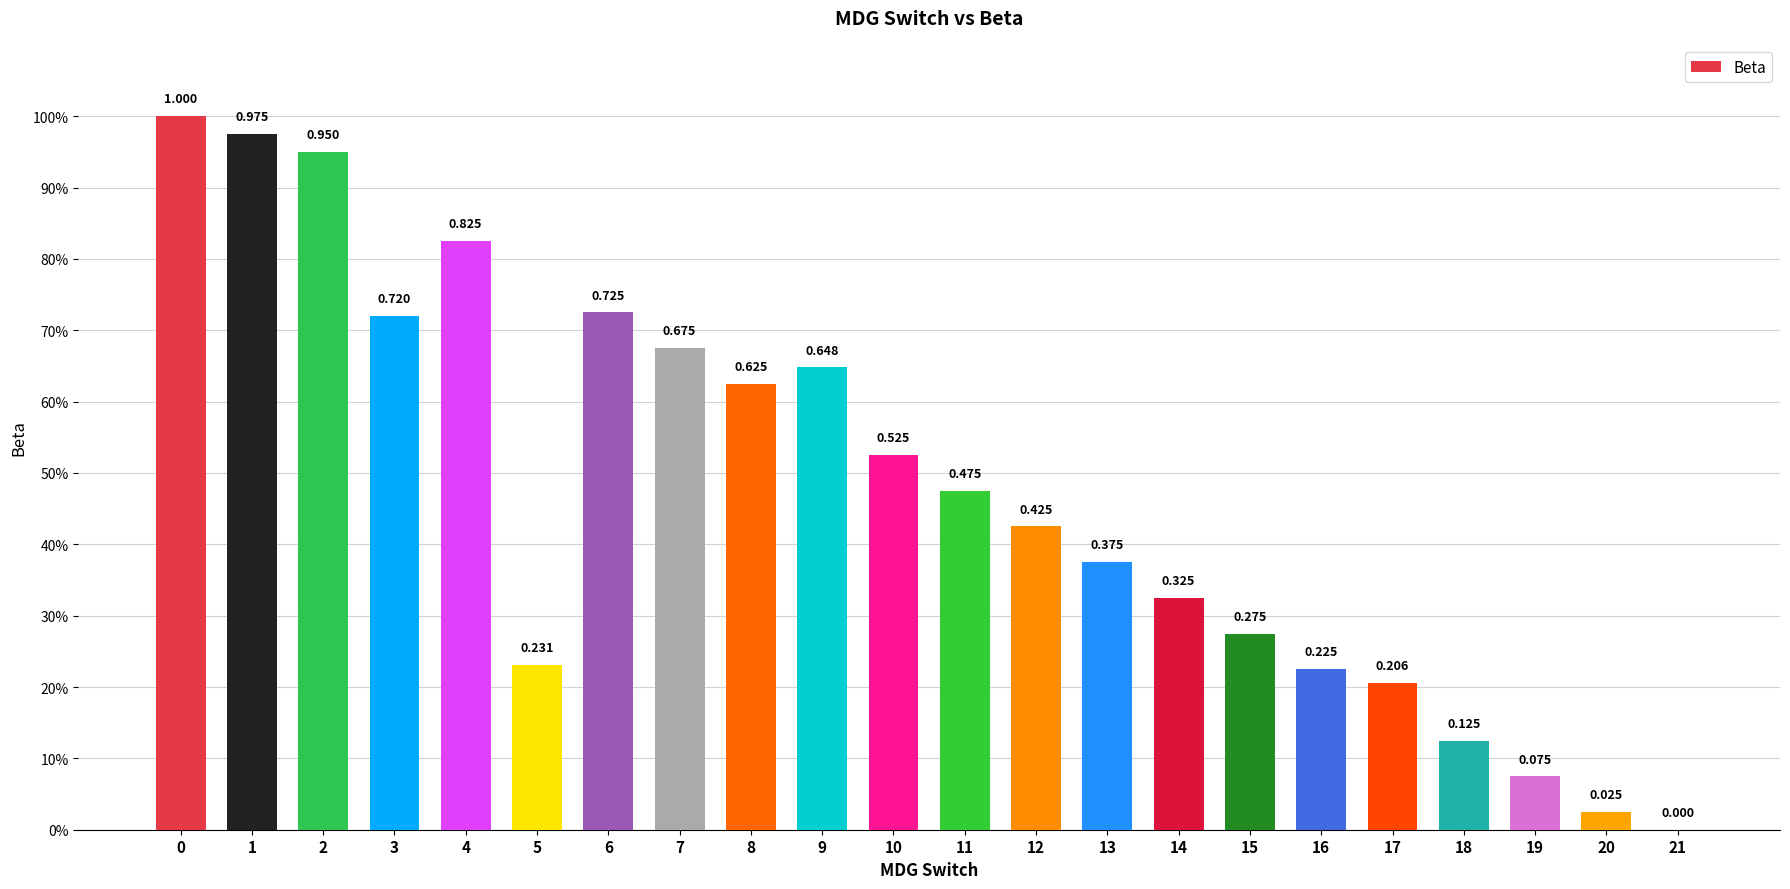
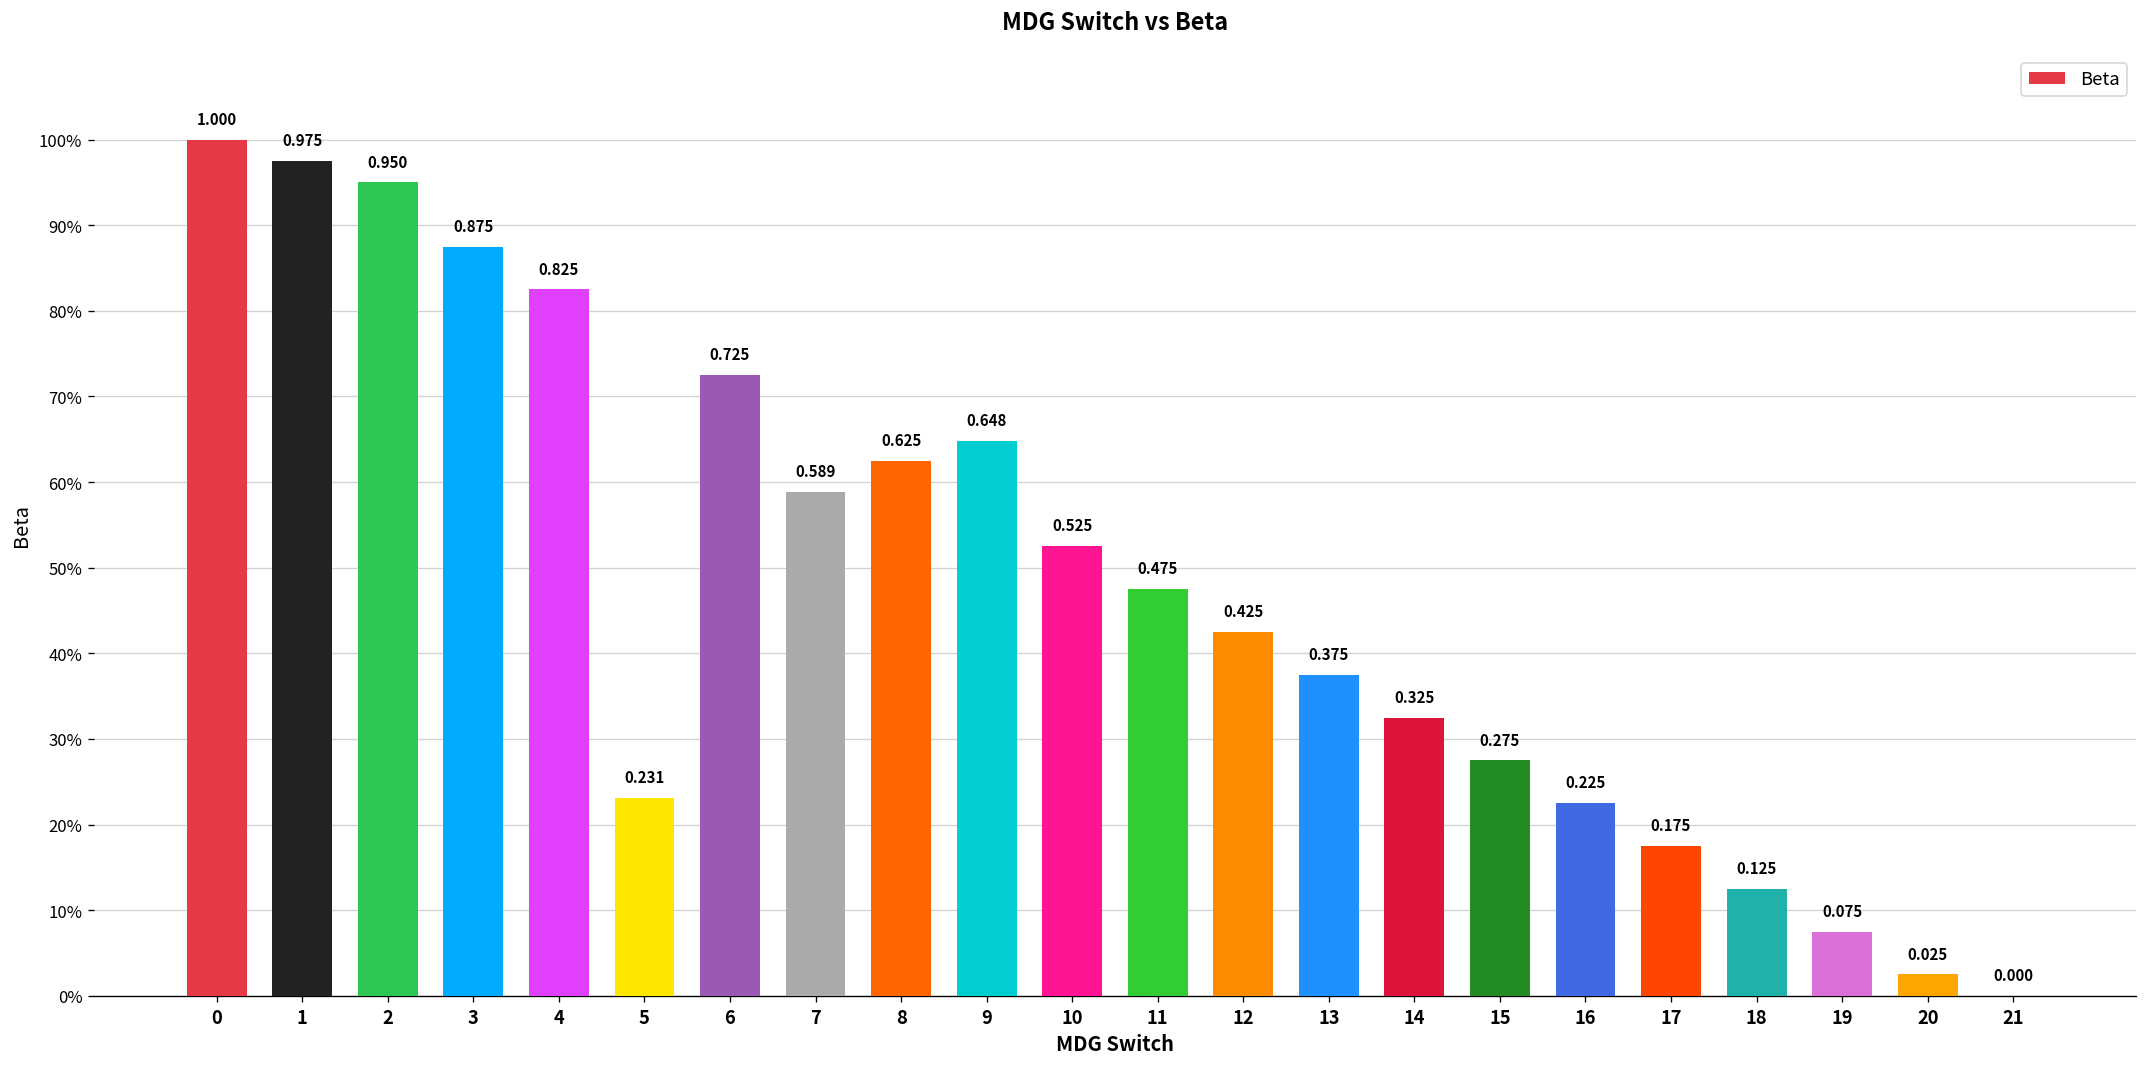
3: 0.720 -> 0.875
7: 0.675 -> 0.589
17: 0.206 -> 0.175
